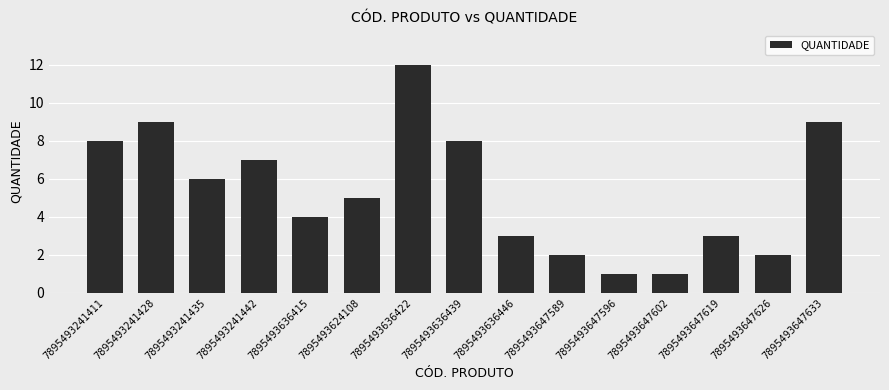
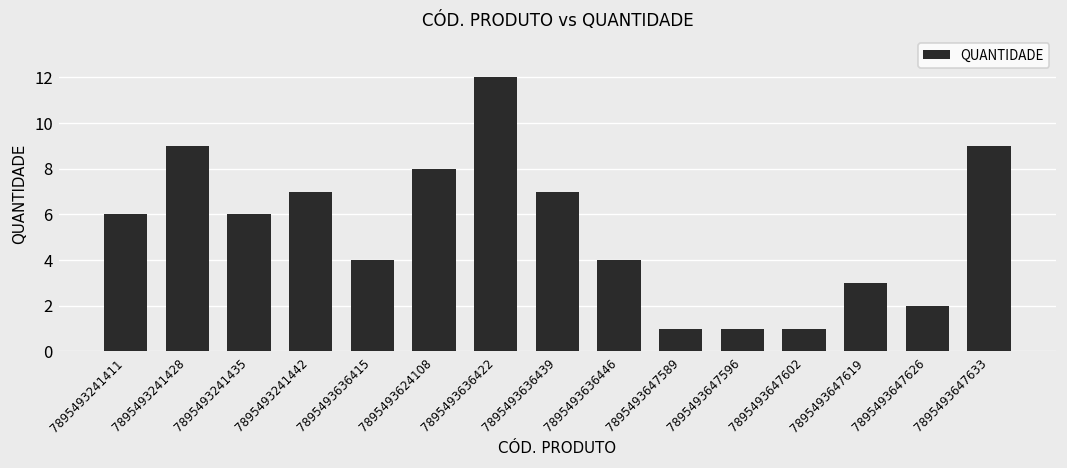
7895493241411: 8 -> 6
7895493624108: 5 -> 8
7895493636439: 8 -> 7
7895493636446: 3 -> 4
7895493647589: 2 -> 1
